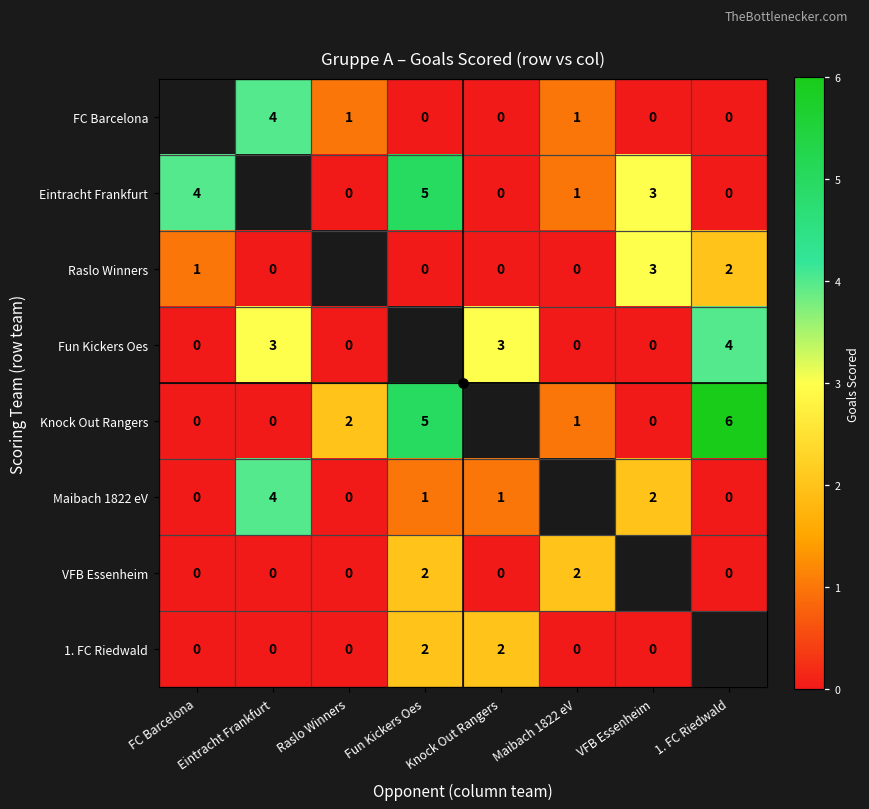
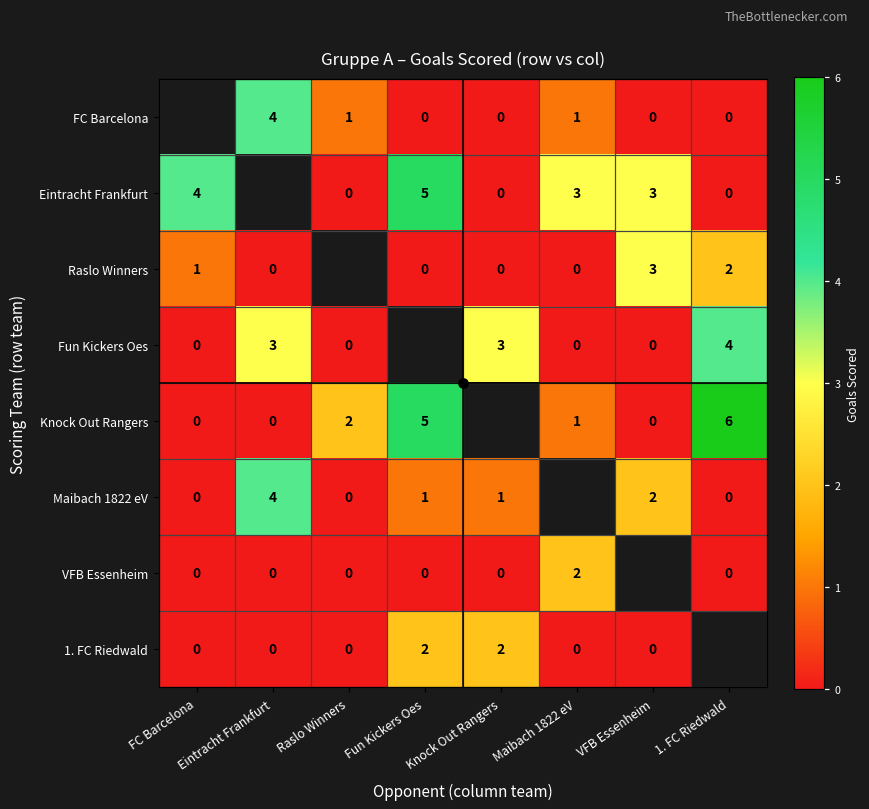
Eintracht Frankfurt, Maibach 1822 eV: 1 -> 3
VFB Essenheim, Fun Kickers Oes: 2 -> 0
